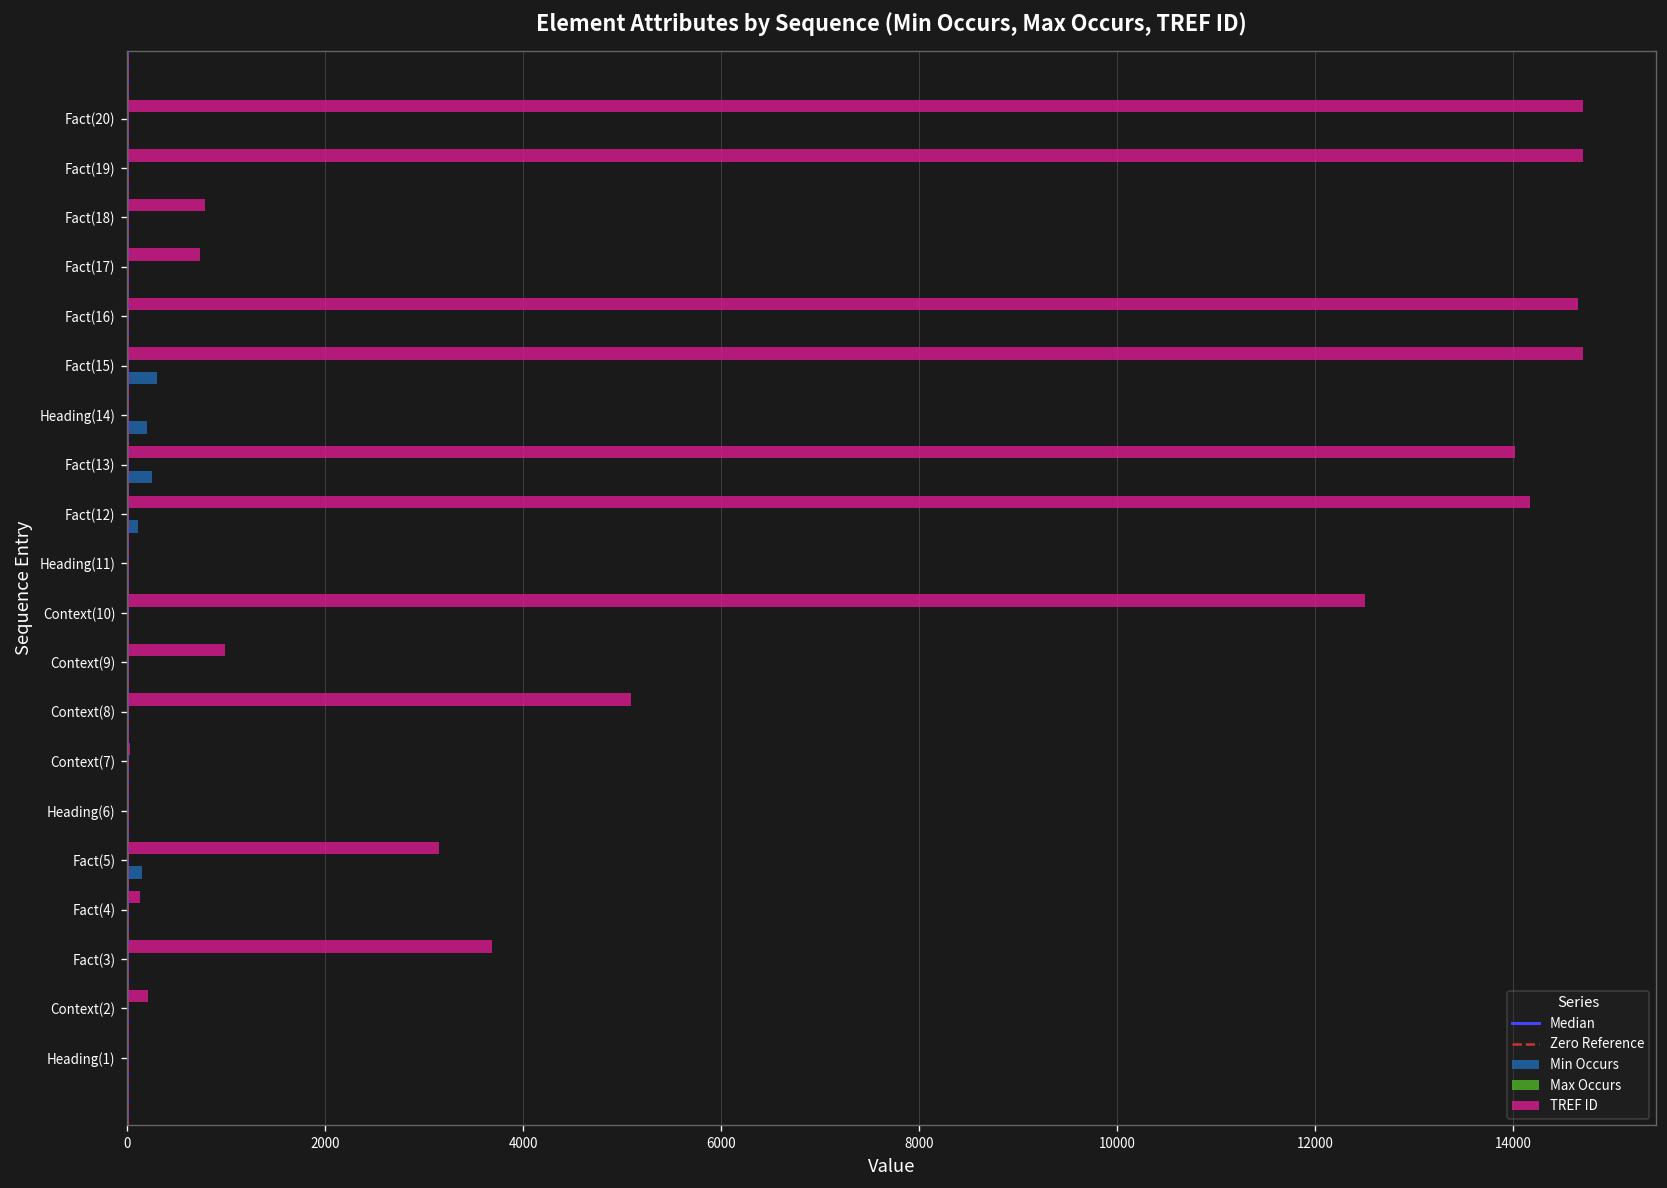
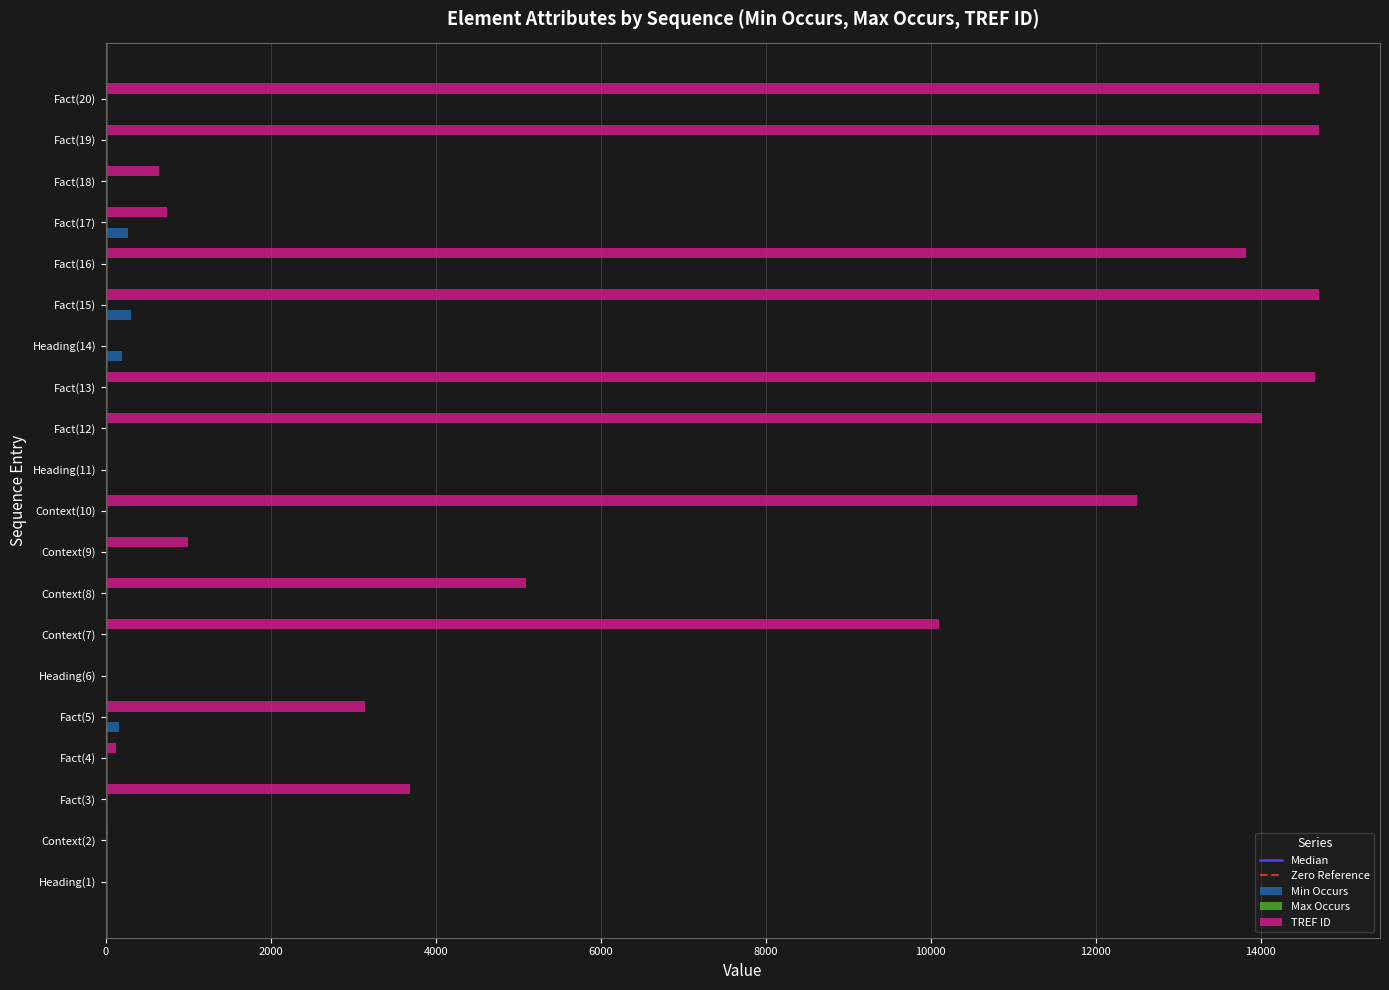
TREF ID, Fact(18): 800 -> 600
Min Occurs, Fact(17): 0 -> 300
TREF ID, Fact(16): 14700 -> 13800
TREF ID, Fact(13): 14000 -> 14700
Min Occurs, Fact(13): 300 -> 0
TREF ID, Fact(12): 14200 -> 14000
Min Occurs, Fact(12): 100 -> 0
TREF ID, Context(7): 0 -> 10100
TREF ID, Context(2): 200 -> 0
